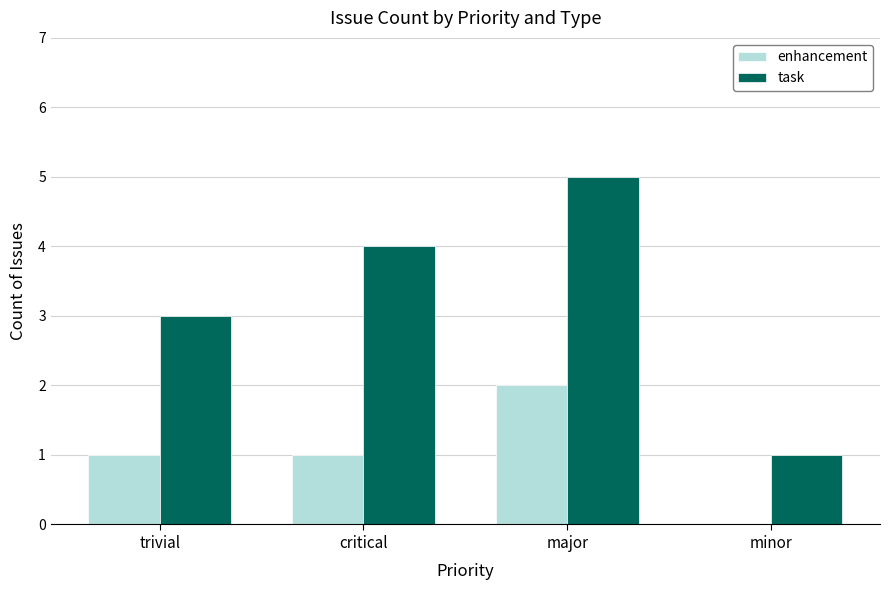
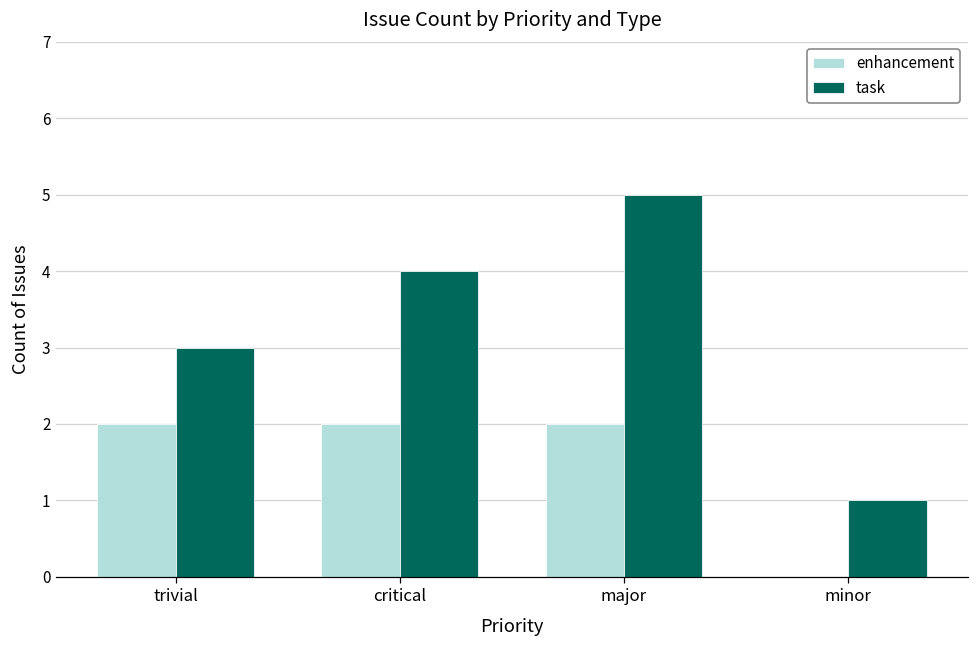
enhancement, trivial: 1 -> 2
enhancement, critical: 1 -> 2
